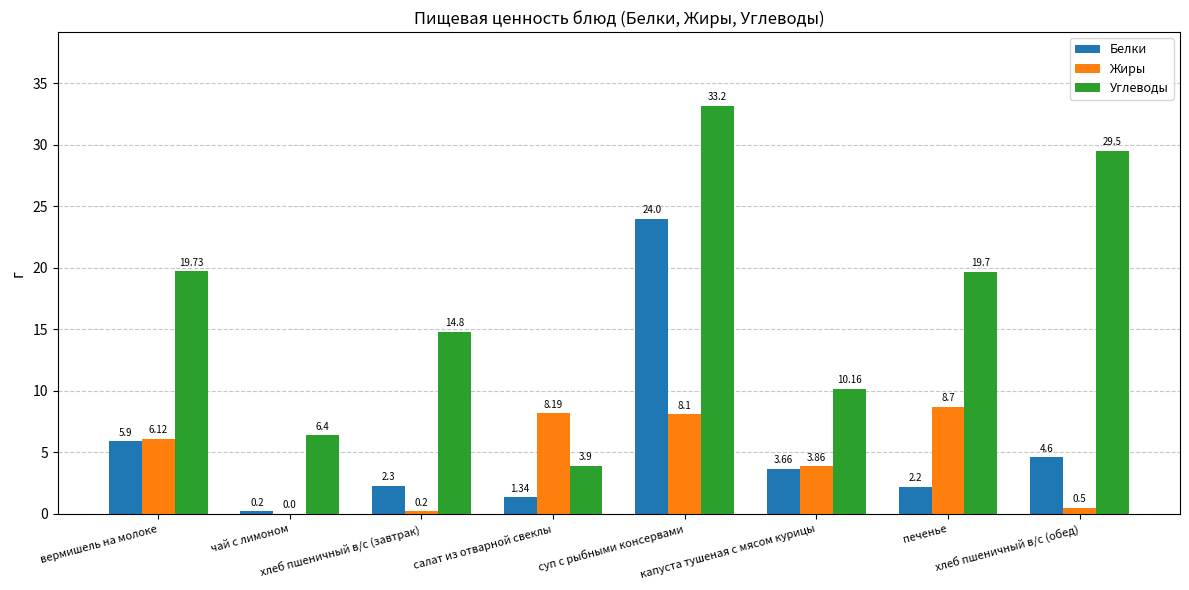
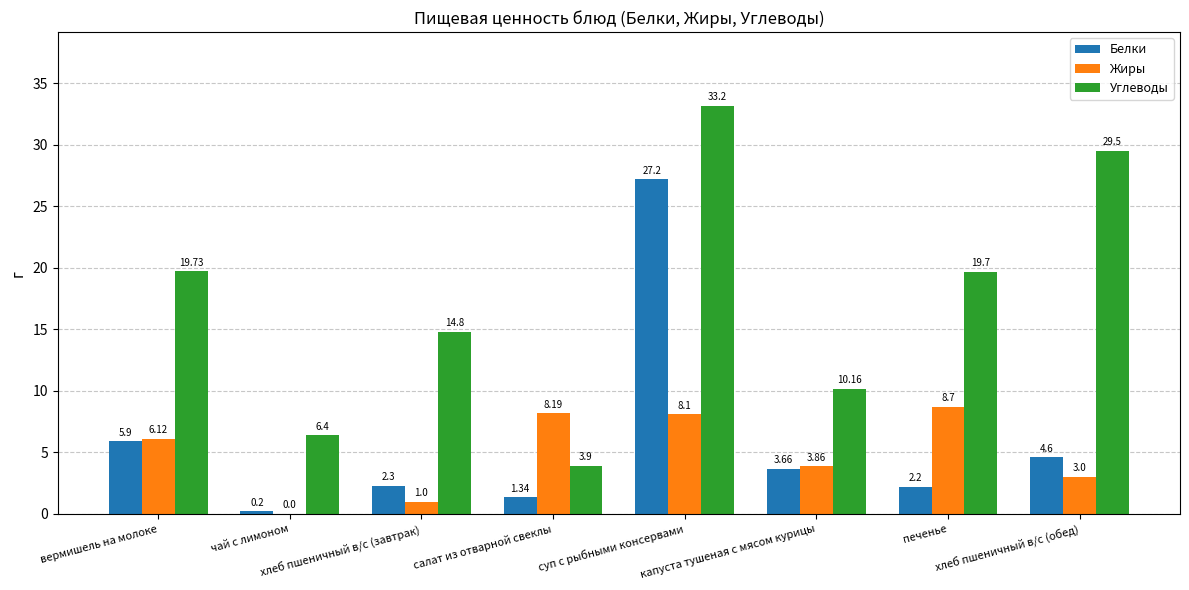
Жиры, хлеб пшеничный в/с (завтрак): 0.2 -> 1.0
Белки, суп с рыбными консервами: 24.0 -> 27.2
Жиры, хлеб пшеничный в/с (обед): 0.5 -> 3.0
